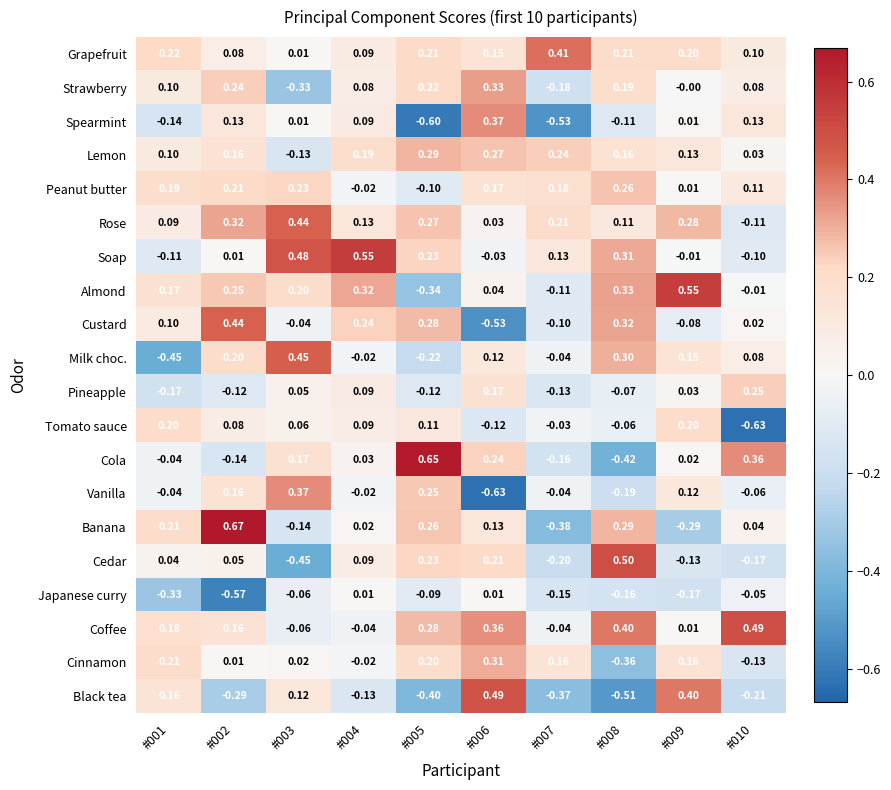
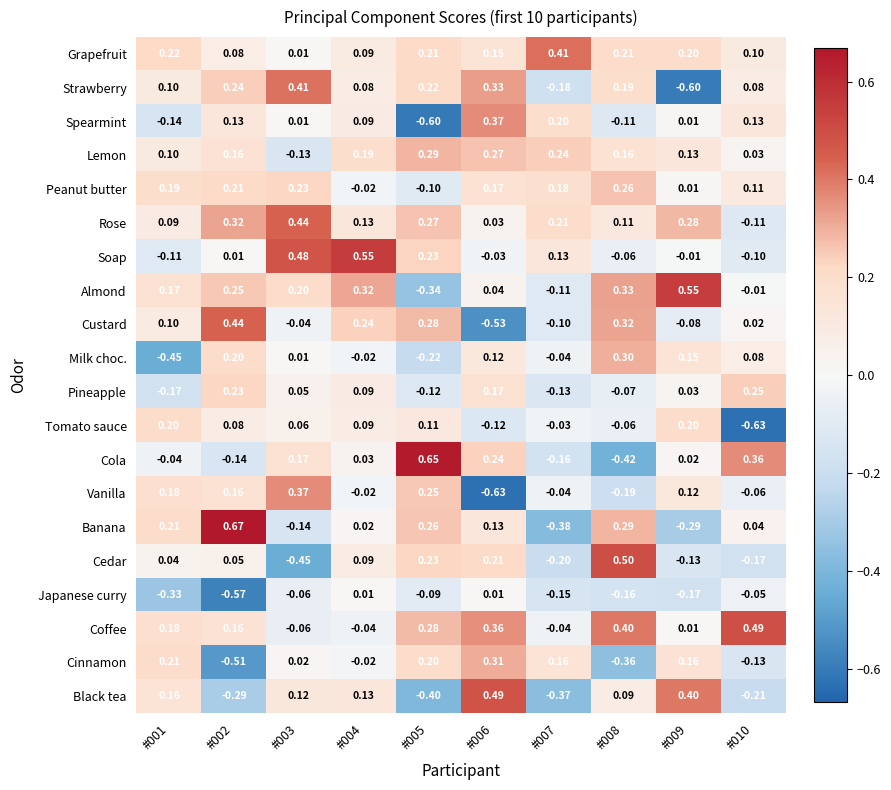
Strawberry, #003: -0.33 -> 0.41
Strawberry, #009: -0.00 -> -0.60
Spearmint, #007: -0.53 -> 0.20
Soap, #008: 0.31 -> -0.06
Milk choc., #003: 0.45 -> 0.01
Pineapple, #002: -0.12 -> 0.23
Vanilla, #001: -0.04 -> 0.18
Cinnamon, #002: 0.01 -> -0.51
Black tea, #004: -0.13 -> 0.13
Black tea, #008: -0.51 -> 0.09
